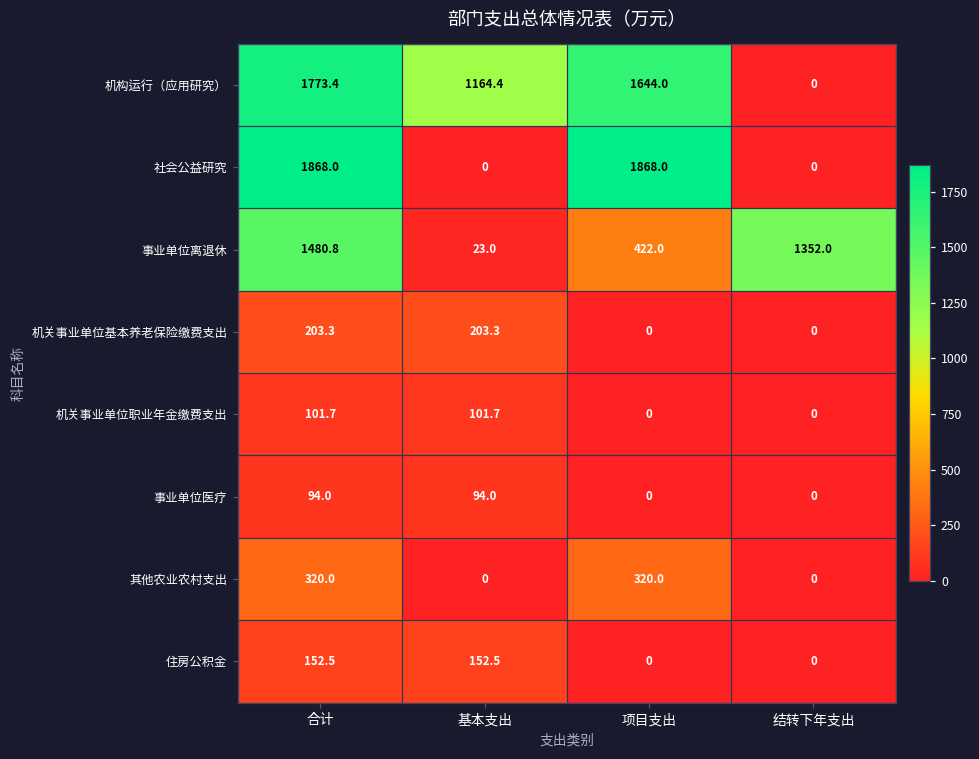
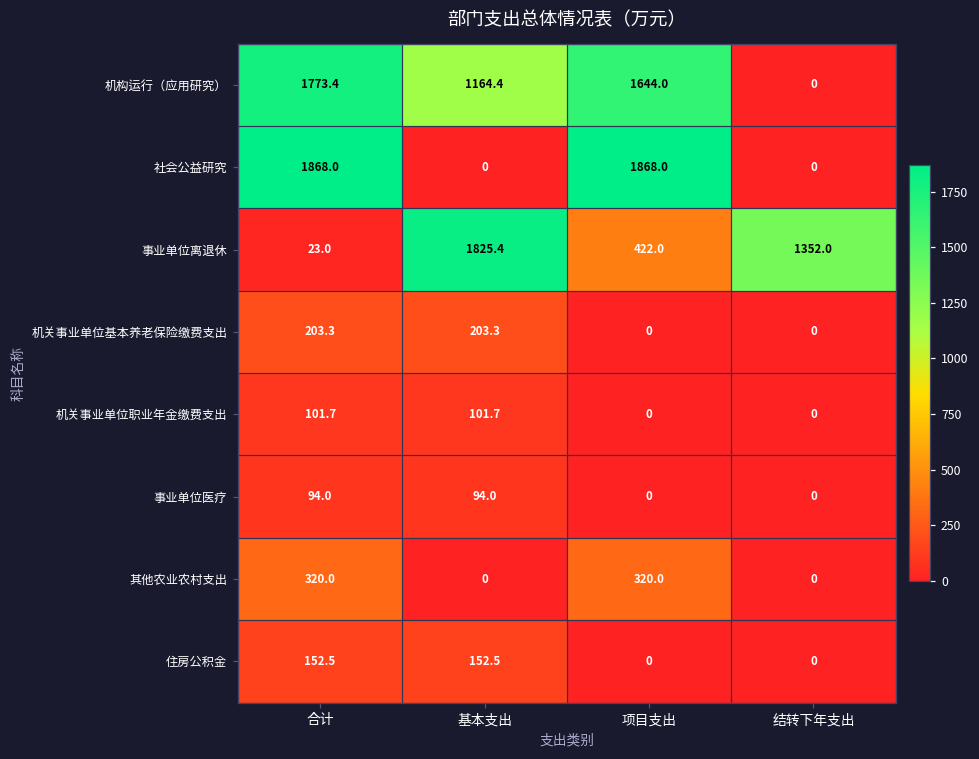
事业单位离退休, 合计: 1480.8 -> 23.0
事业单位离退休, 基本支出: 23.0 -> 1825.4
